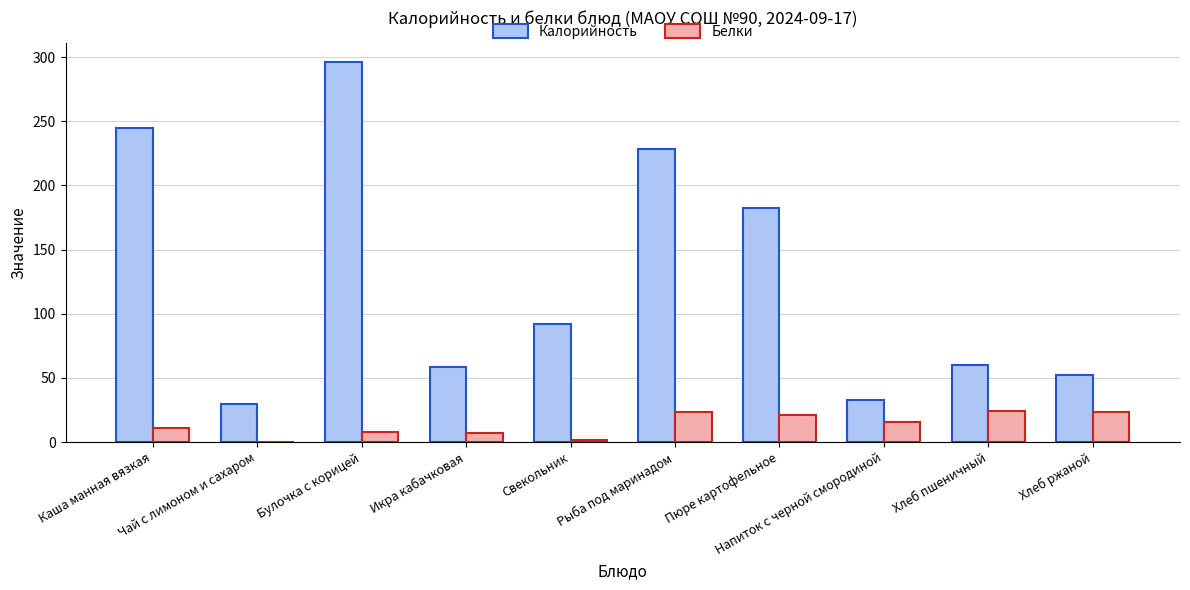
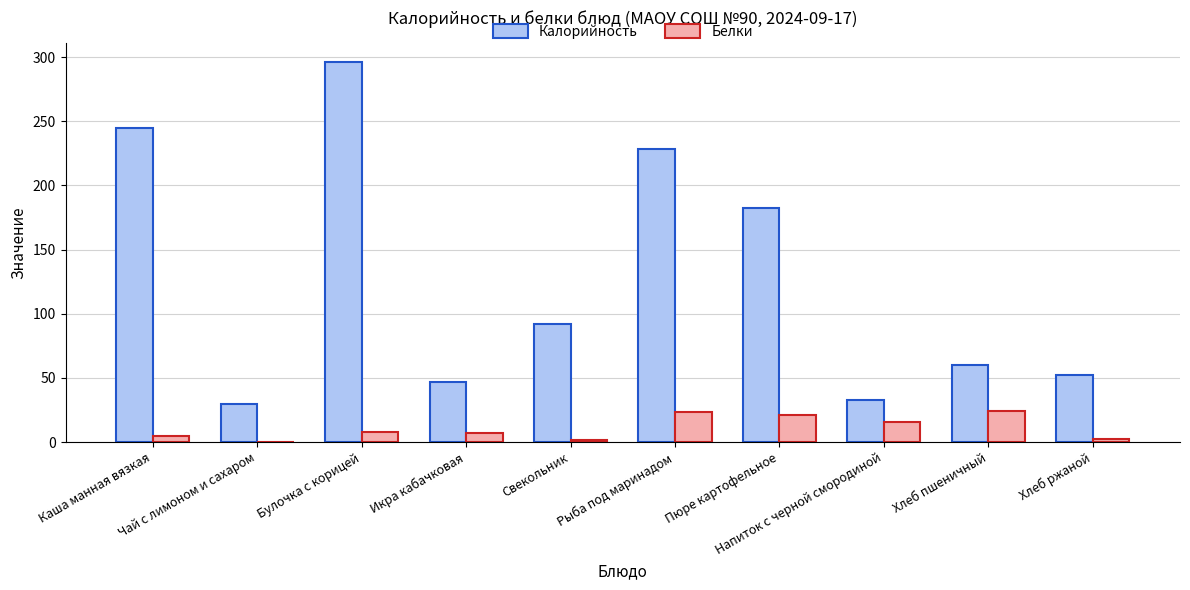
Белки, Каша манная вязкая: 11 -> 5
Калорийность, Икра кабачковая: 58 -> 47
Белки, Хлеб ржаной: 24 -> 2
